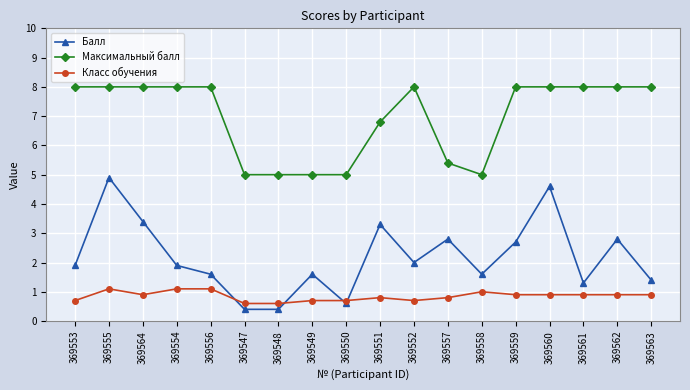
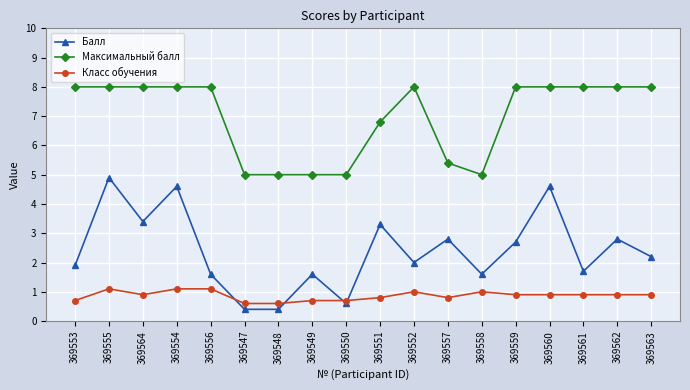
Балл, 369554: 1.9 -> 4.6
Класс обучения, 369552: 0.7 -> 1.0
Балл, 369561: 1.3 -> 1.7
Балл, 369563: 1.4 -> 2.2
